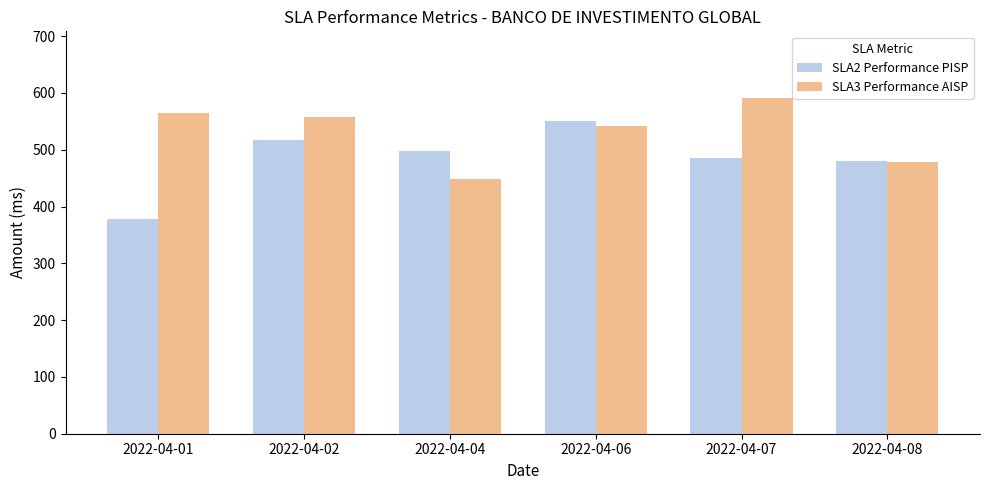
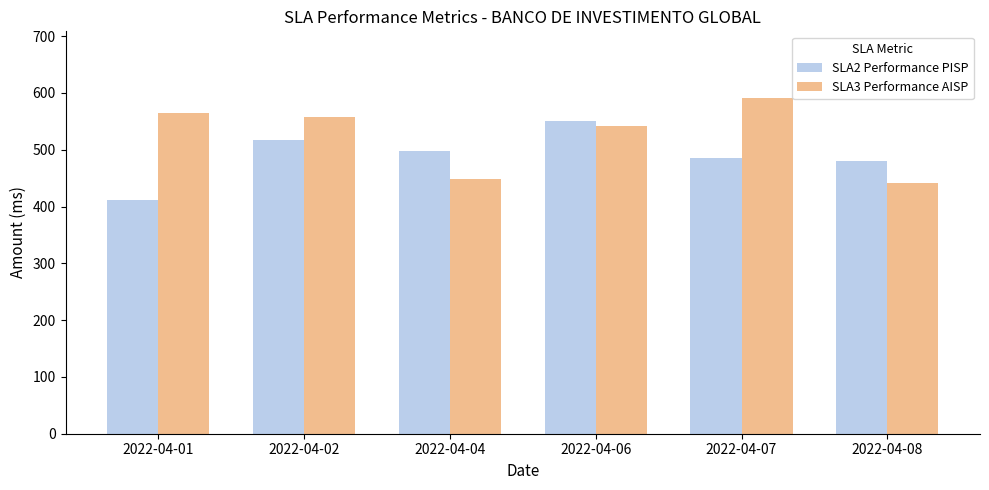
SLA2 Performance PISP, 2022-04-01: 380 -> 410
SLA3 Performance AISP, 2022-04-08: 480 -> 440
